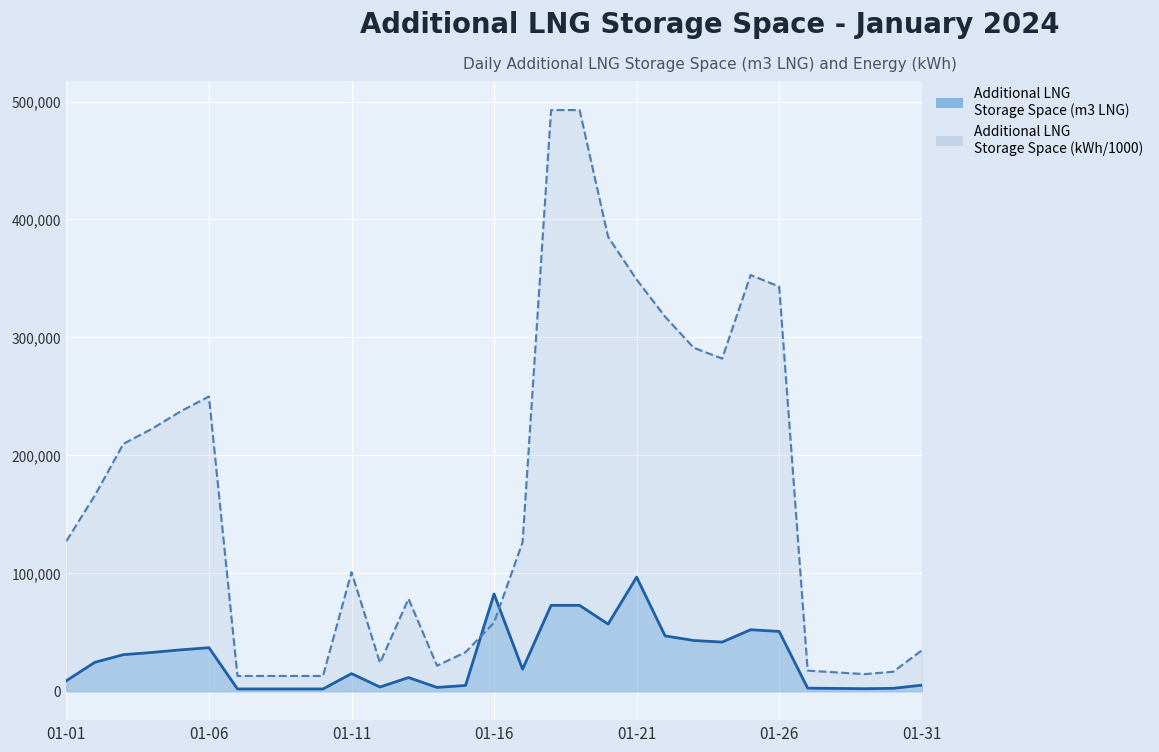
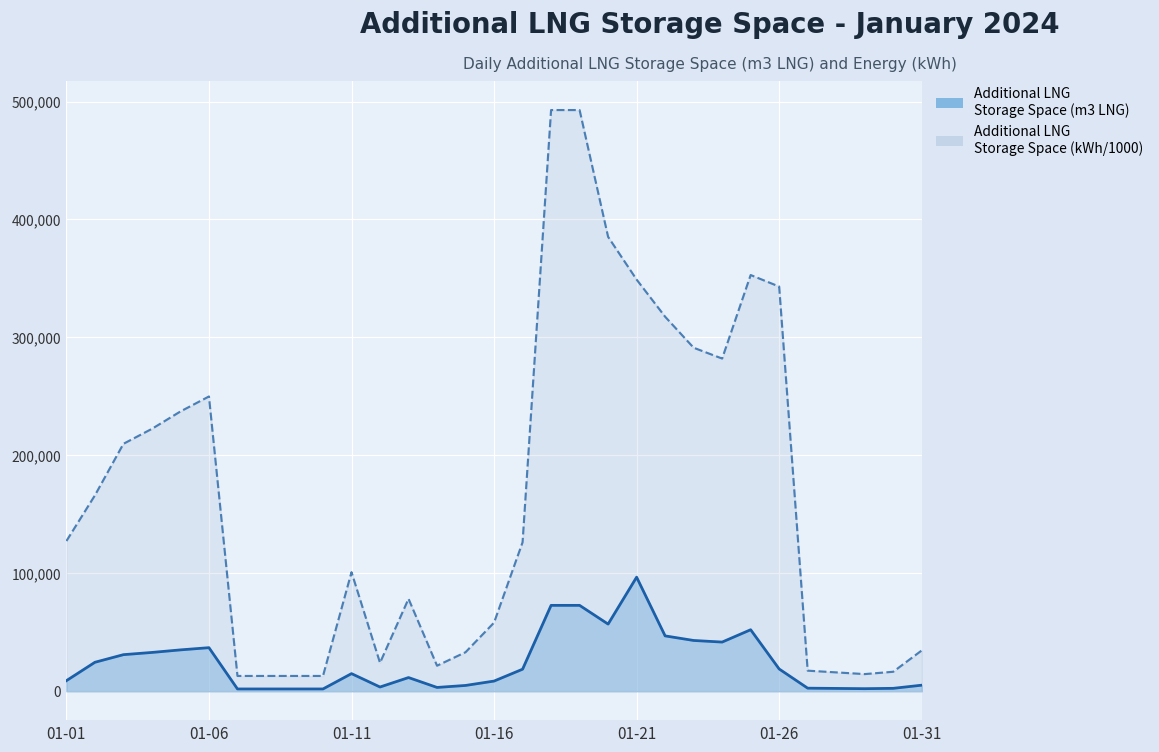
Additional LNG Storage Space (m3 LNG), 01-16: 82,000 -> 9,000
Additional LNG Storage Space (m3 LNG), 01-26: 51,000 -> 19,000
